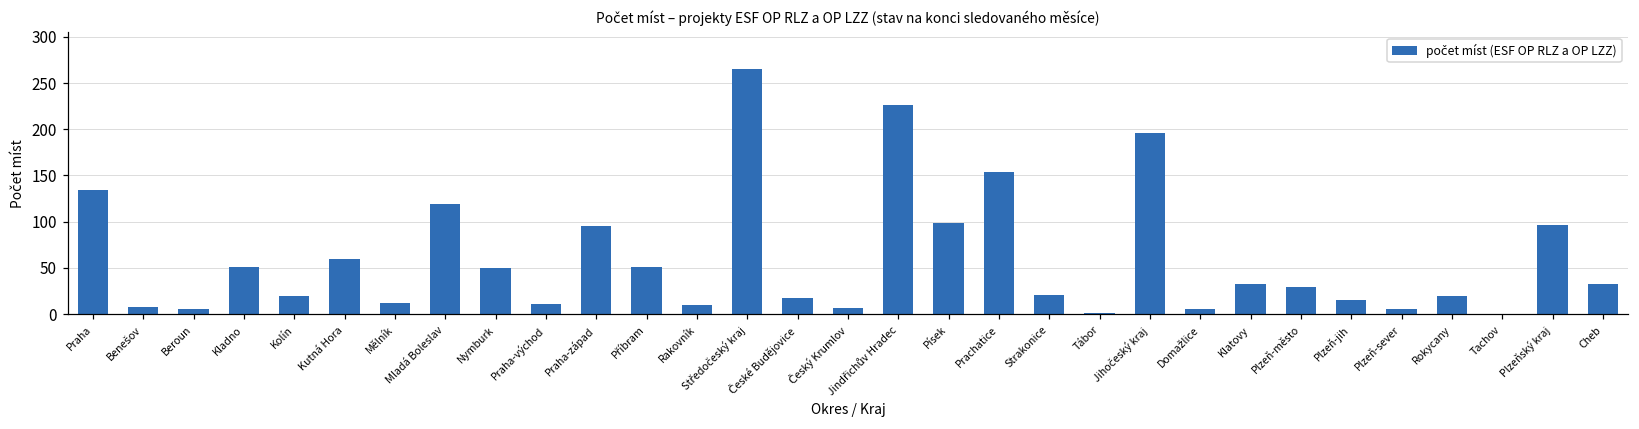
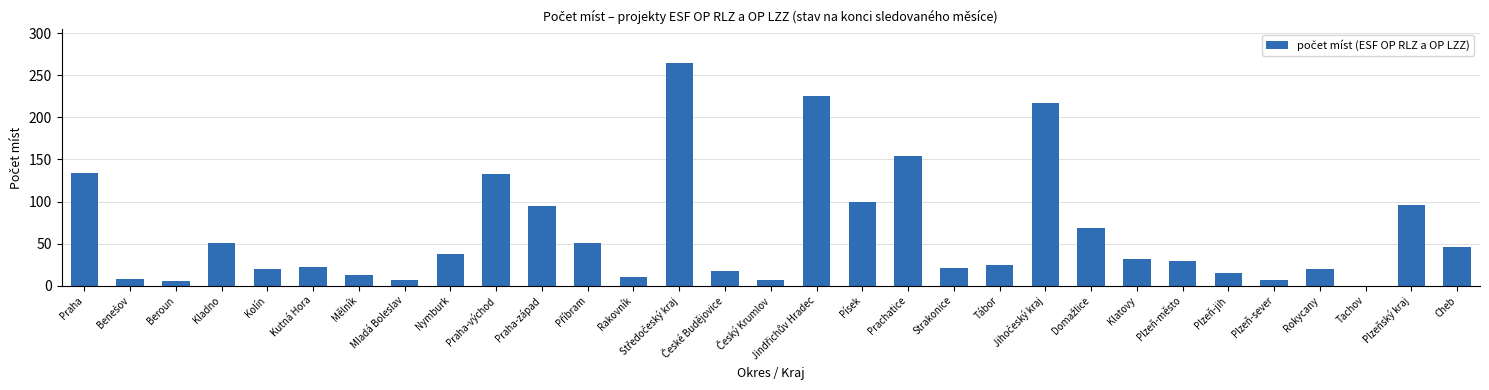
Kutná Hora: 60 -> 20
Mladá Boleslav: 120 -> 10
Nymburk: 50 -> 40
Praha-východ: 10 -> 130
Tábor: 0 -> 30
Jihočeský kraj: 200 -> 220
Domažlice: 10 -> 70
Cheb: 30 -> 50
